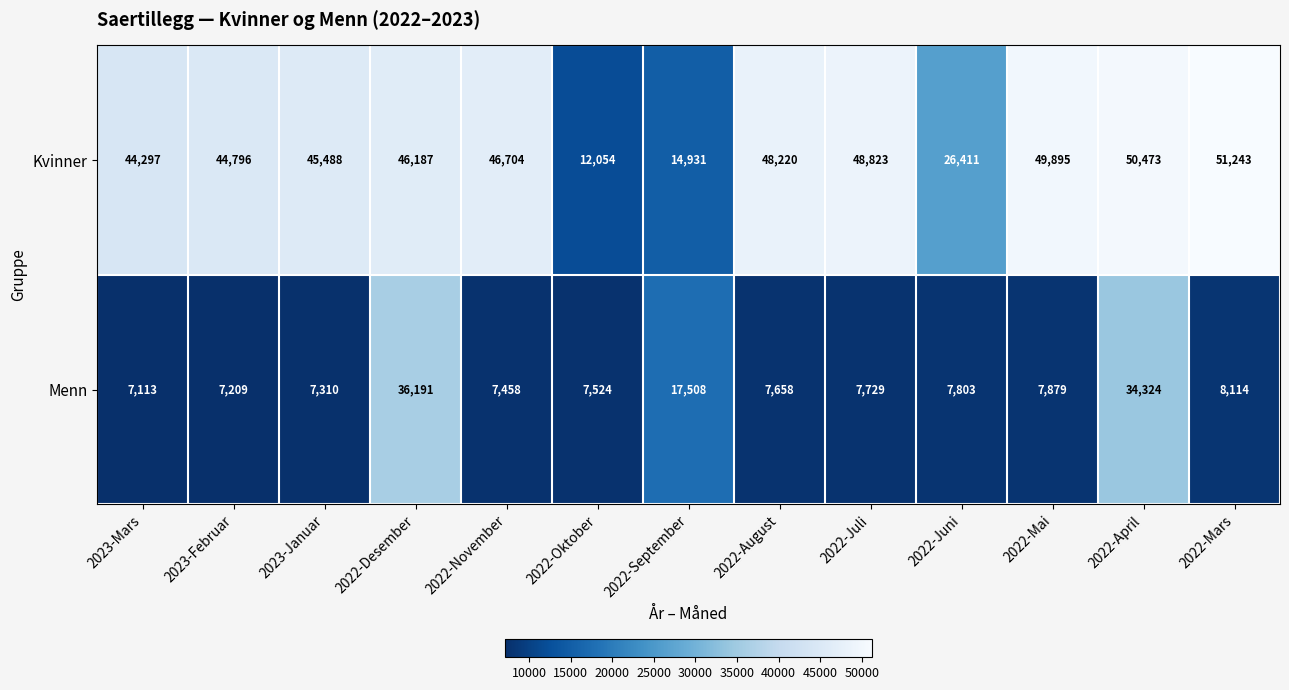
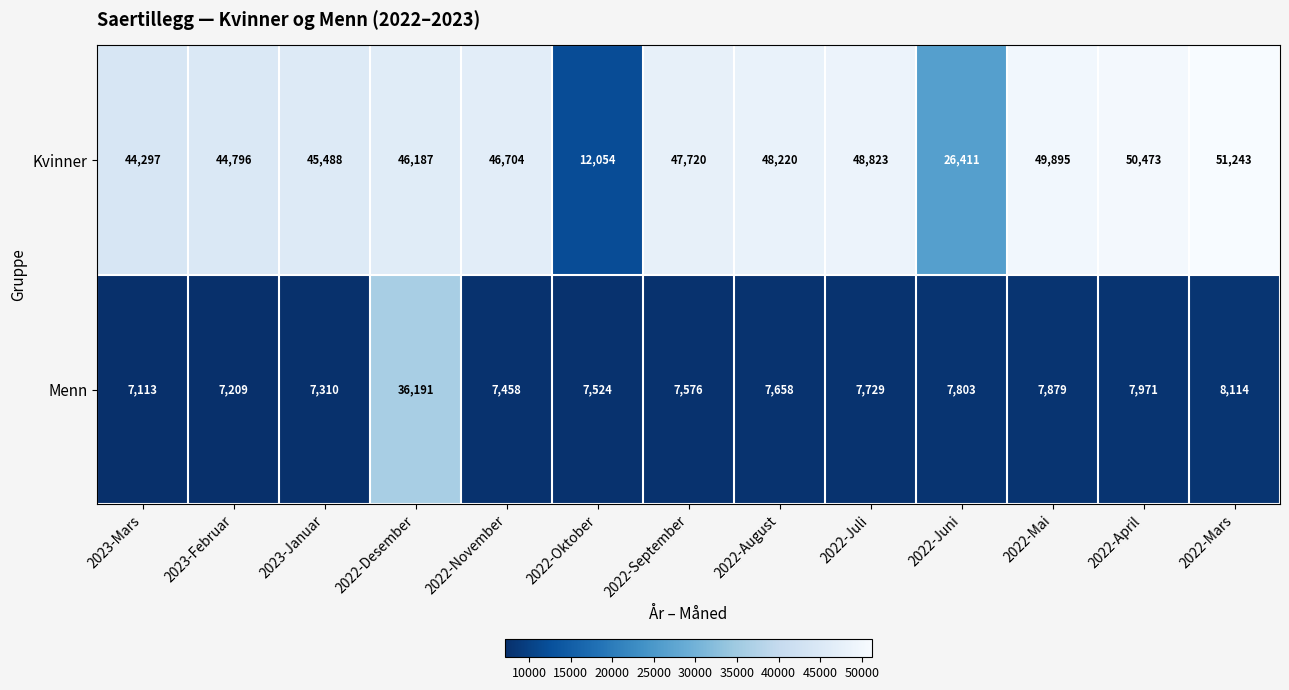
Kvinner, 2022-September: 14,931 -> 47,720
Menn, 2022-September: 17,508 -> 7,576
Menn, 2022-April: 34,324 -> 7,971
